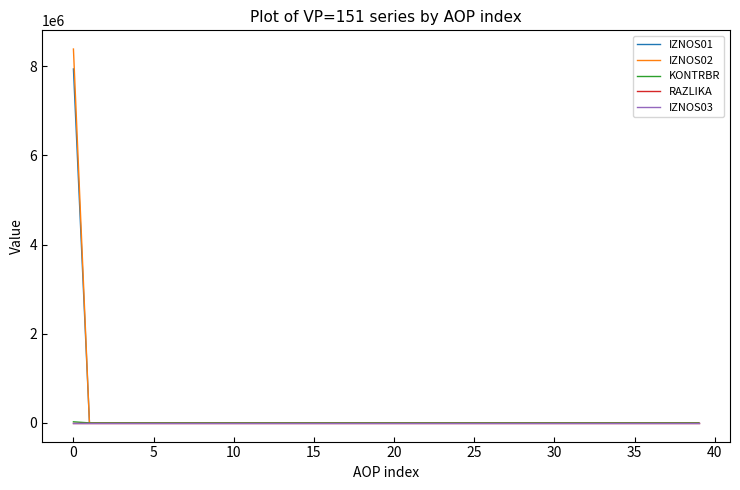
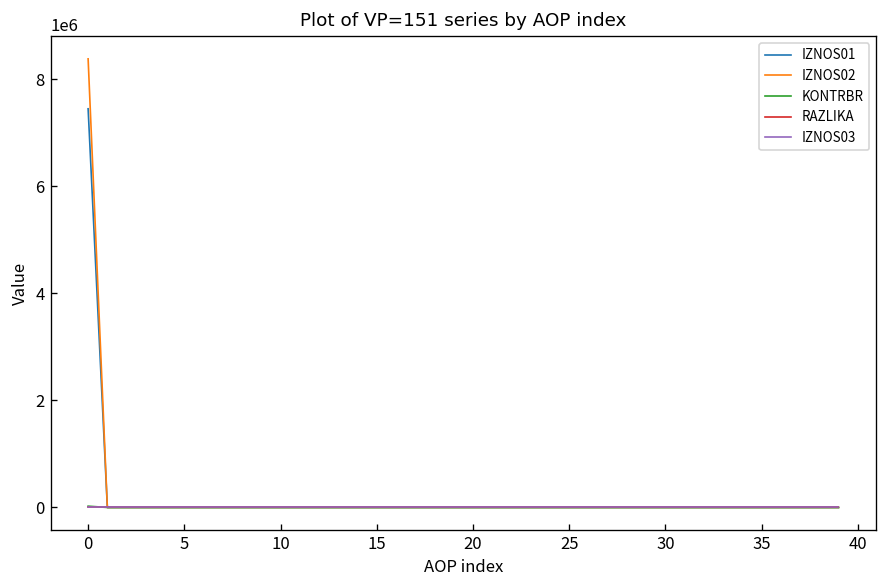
IZNOS01, 0: 7900000 -> 7500000
